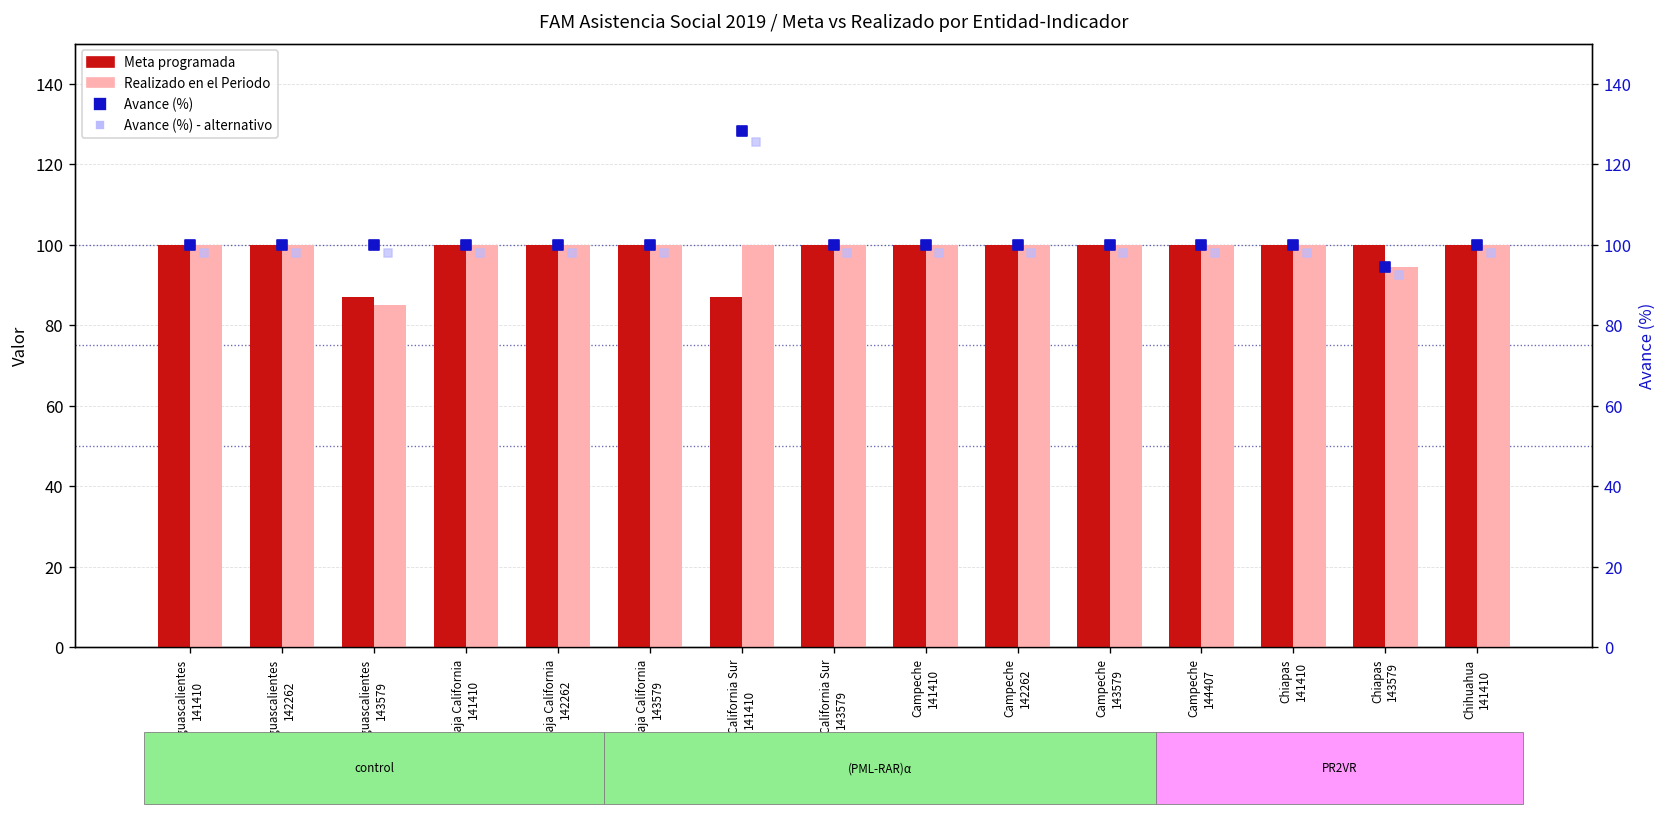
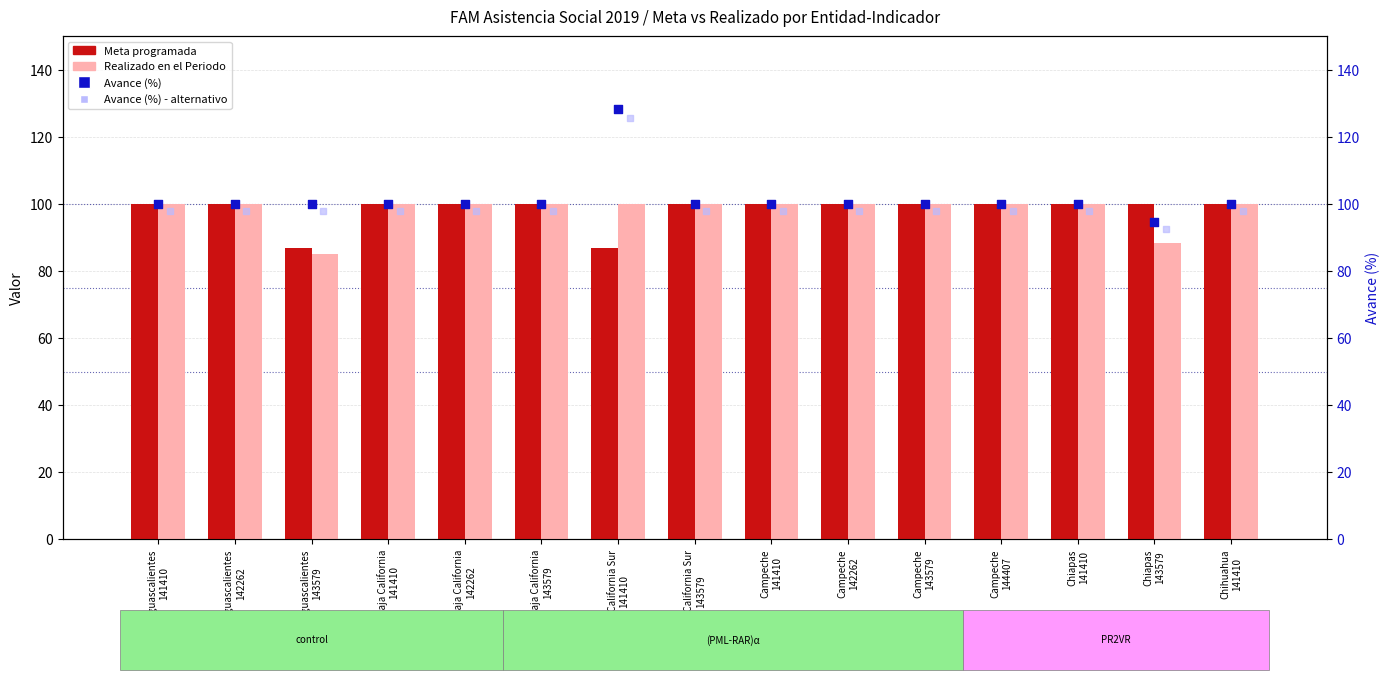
Realizado en el Periodo, Chiapas 143579: 94 -> 88
